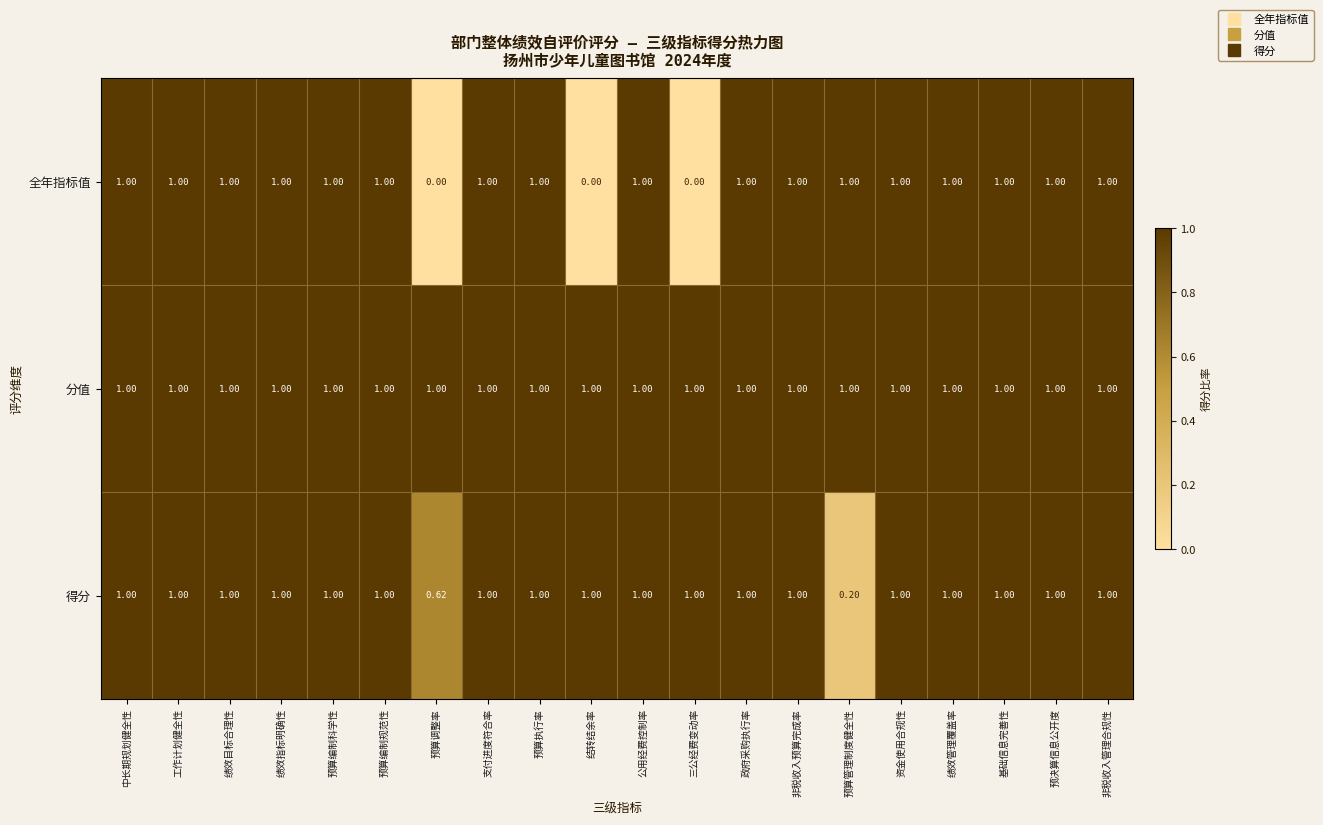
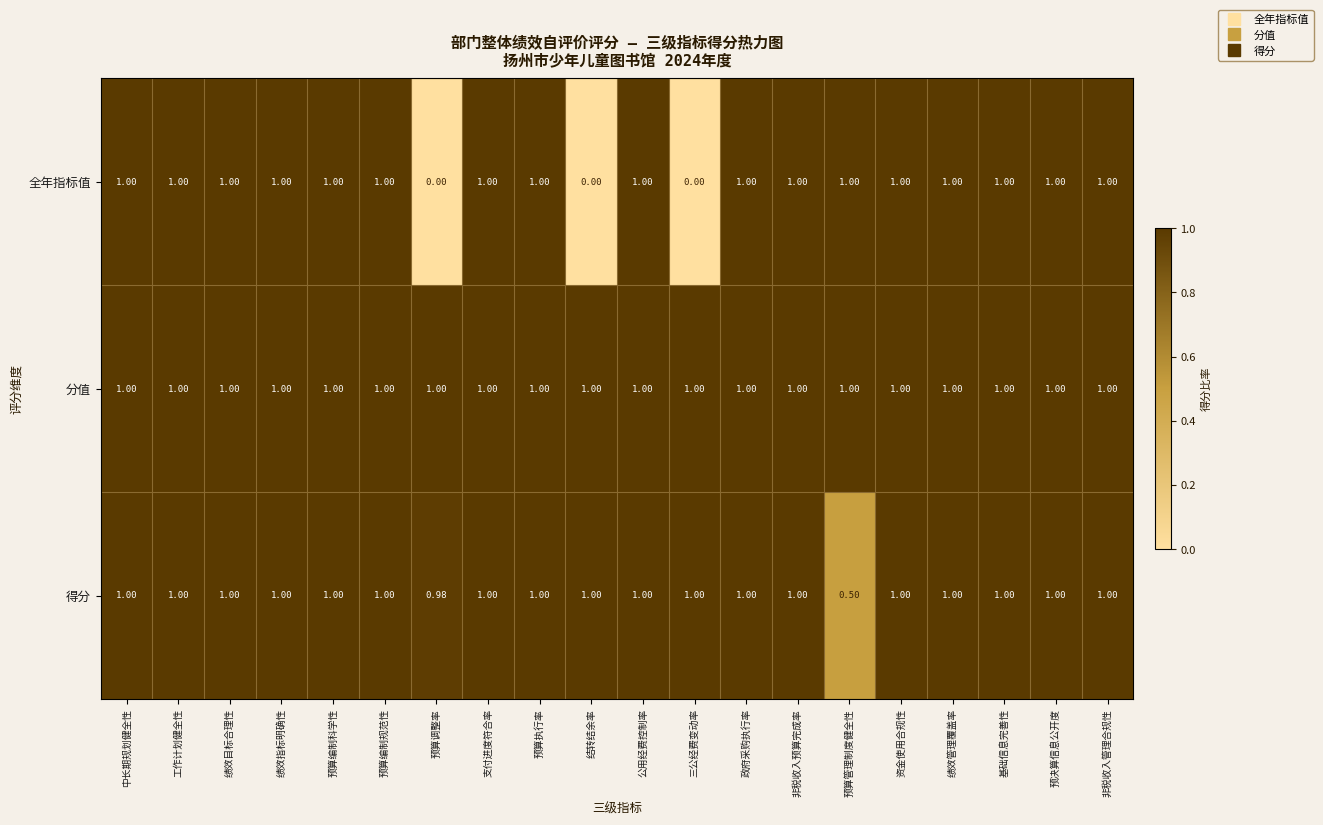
得分, 预算调整率: 0.62 -> 0.98
得分, 预算管理制度健全性: 0.20 -> 0.50
